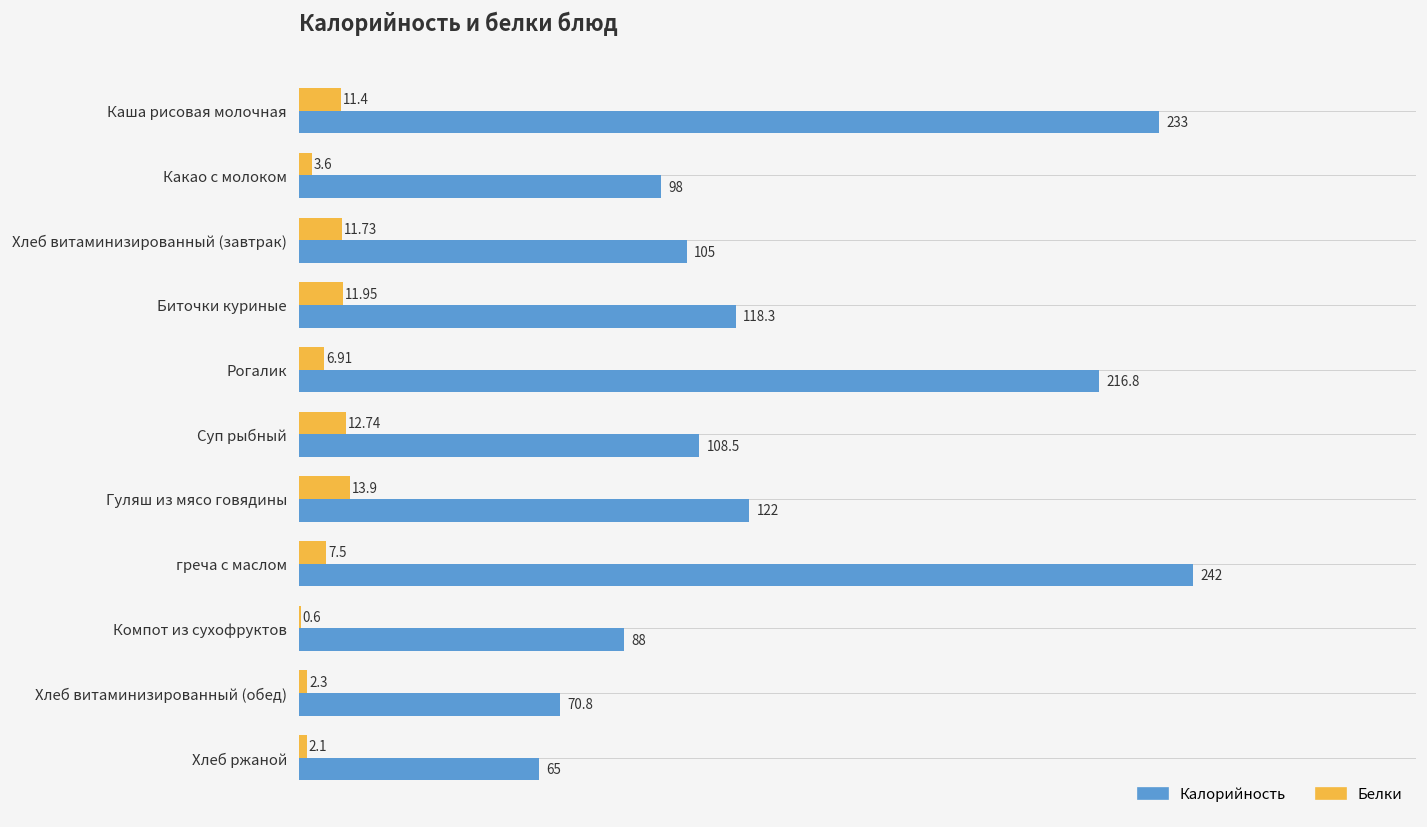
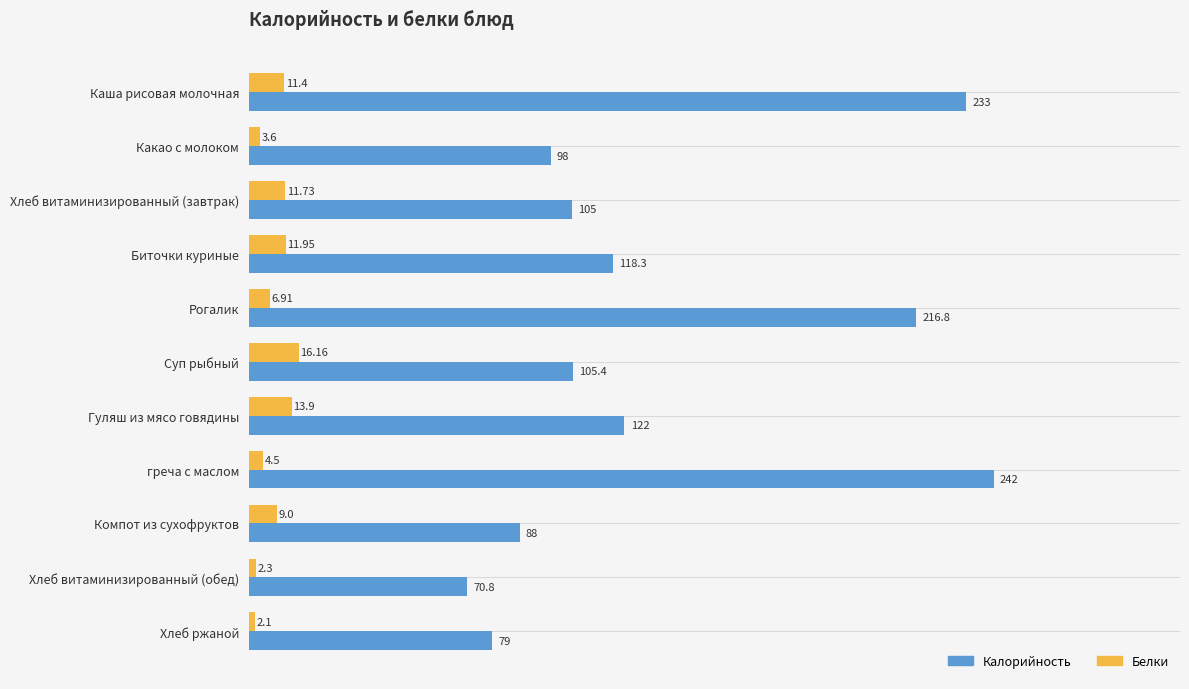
Белки, Суп рыбный: 12.74 -> 16.16
Калорийность, Суп рыбный: 108.5 -> 105.4
Белки, греча с маслом: 7.5 -> 4.5
Белки, Компот из сухофруктов: 0.6 -> 9.0
Калорийность, Хлеб ржаной: 65 -> 79
